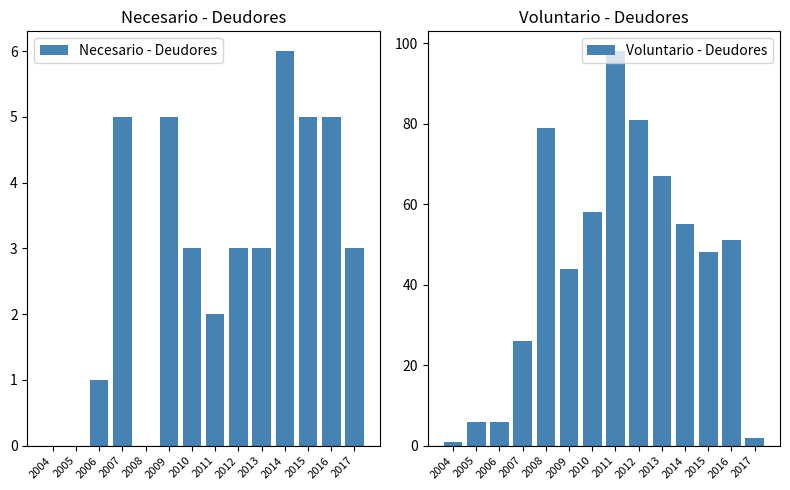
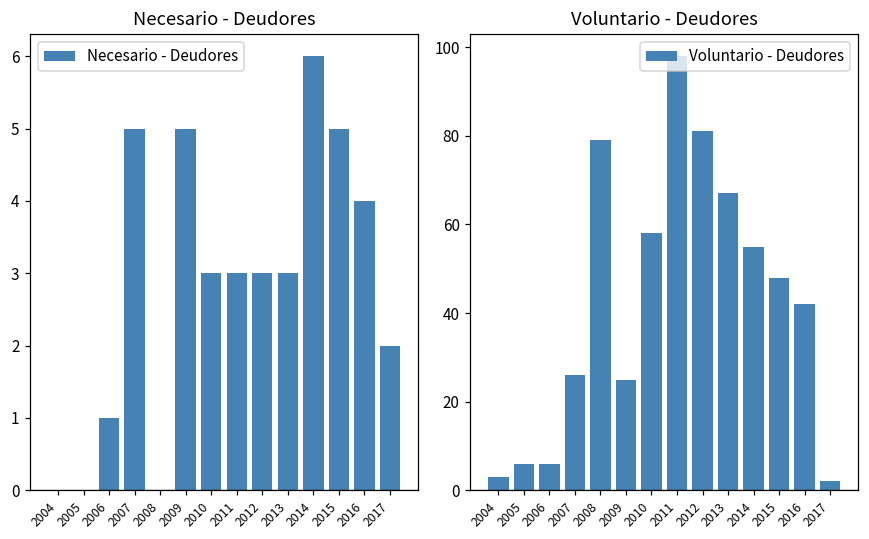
Necesario - Deudores, 2011: 2 -> 3
Necesario - Deudores, 2016: 5 -> 4
Necesario - Deudores, 2017: 3 -> 2
Voluntario - Deudores, 2004: 1 -> 3
Voluntario - Deudores, 2009: 44 -> 25
Voluntario - Deudores, 2016: 51 -> 42
